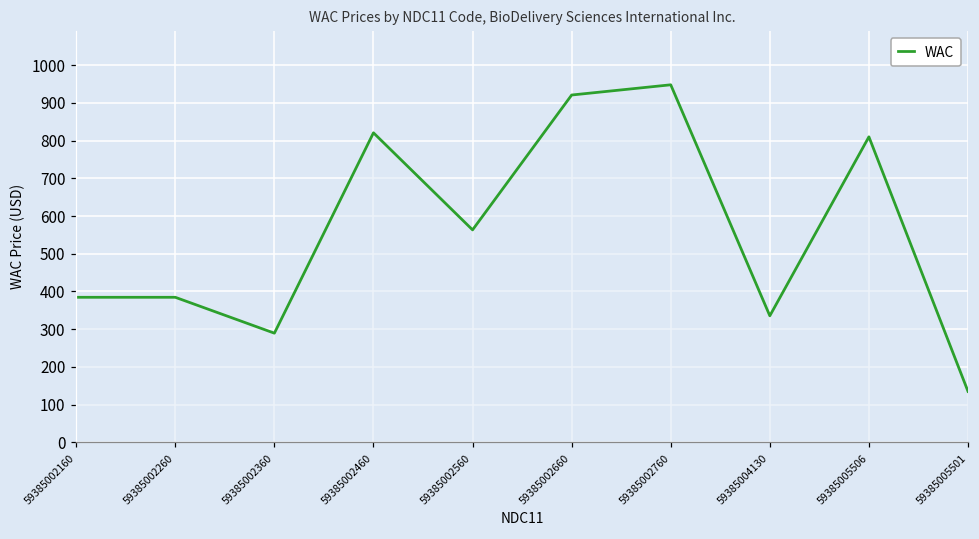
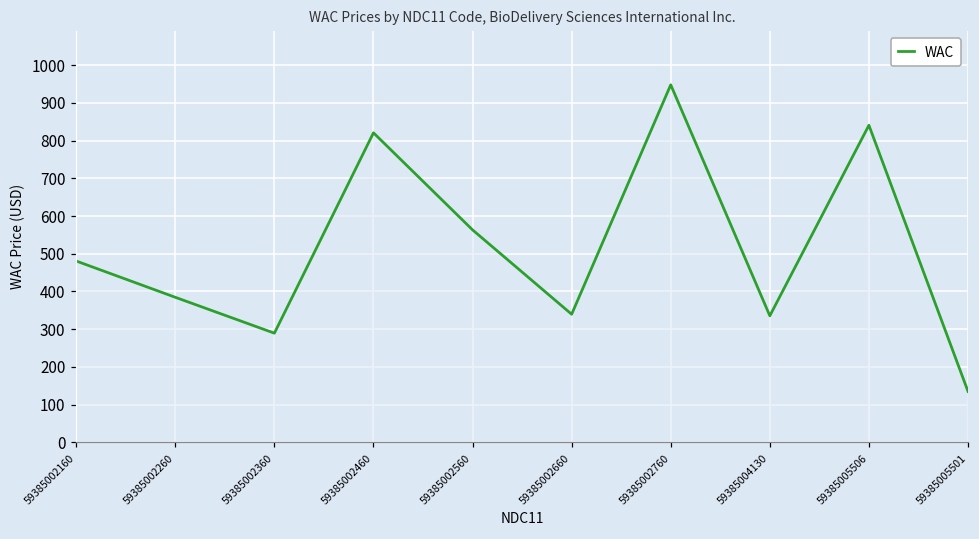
59385002160: 380 -> 480
59385002660: 920 -> 340
59385005506: 810 -> 840
